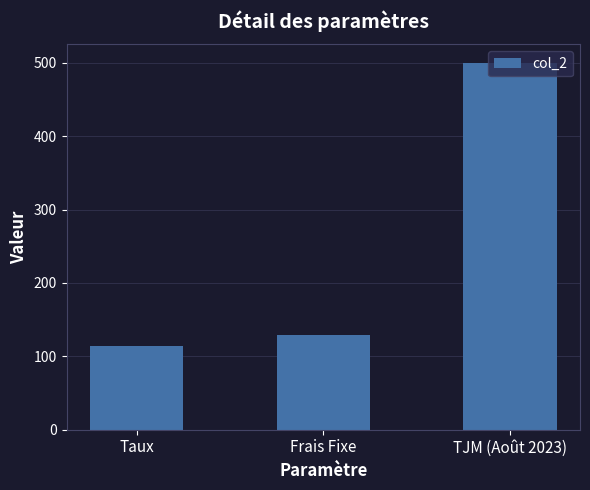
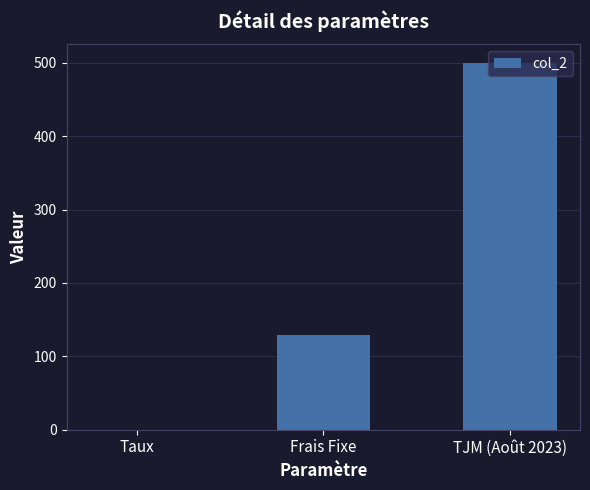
Taux: 110 -> 0
